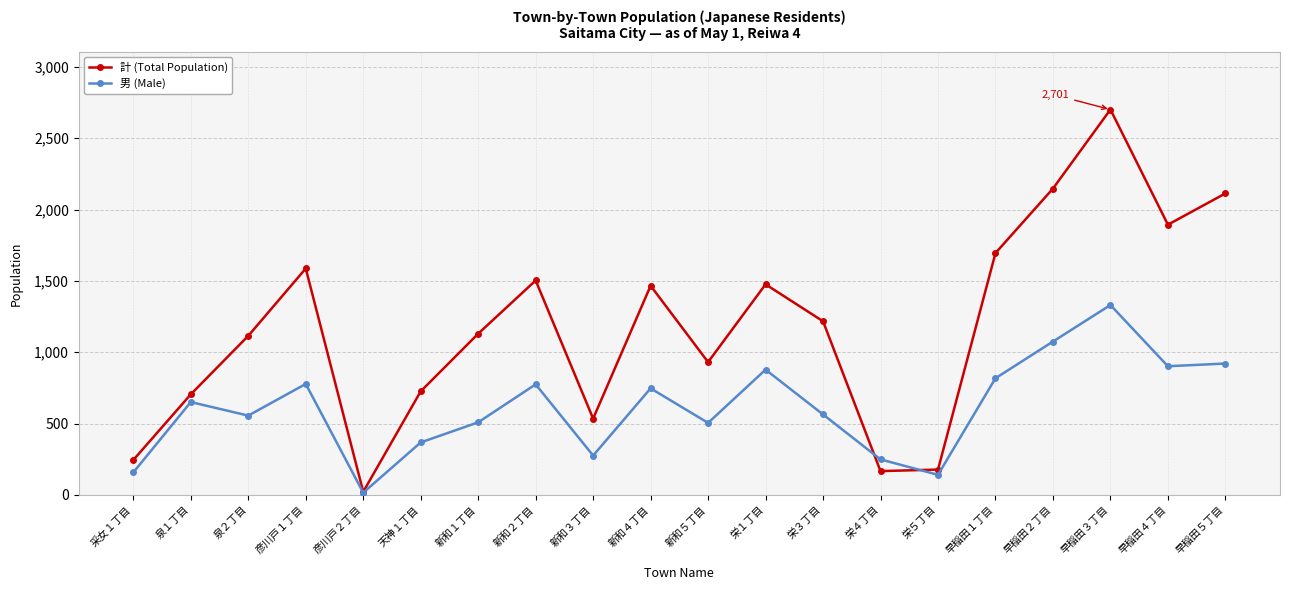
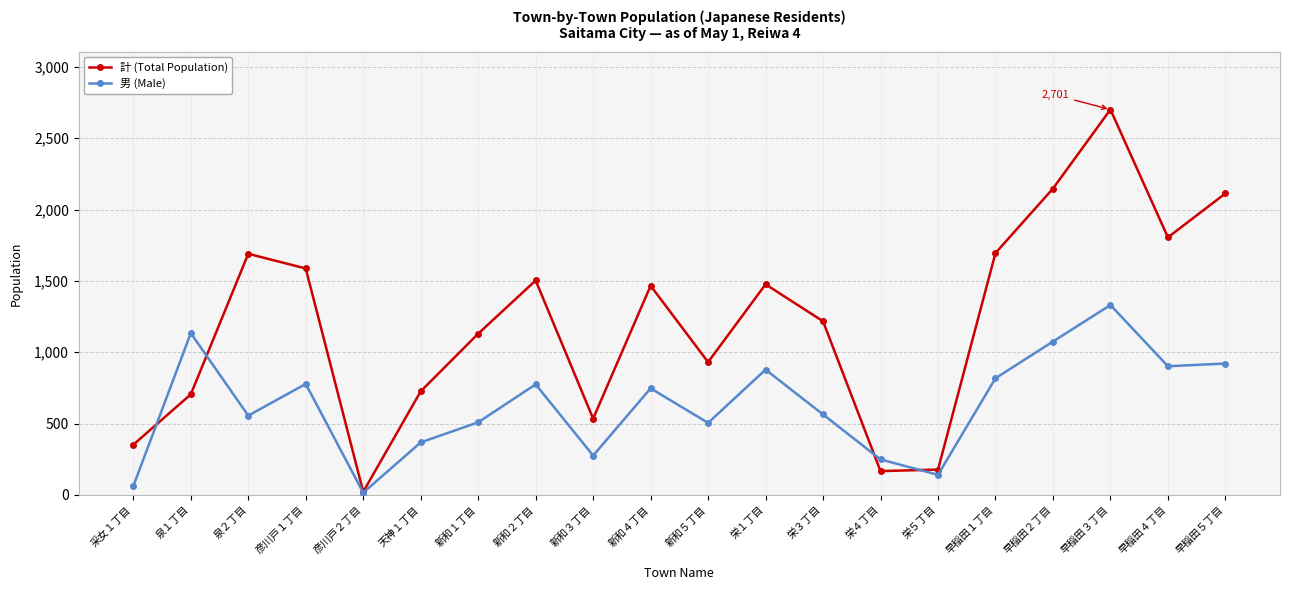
計 (Total Population), 采女１丁目: 250 -> 350
男 (Male), 采女１丁目: 160 -> 60
男 (Male), 泉１丁目: 650 -> 1,130
計 (Total Population), 泉２丁目: 1,120 -> 1,690
計 (Total Population), 早稲田４丁目: 1,890 -> 1,810
